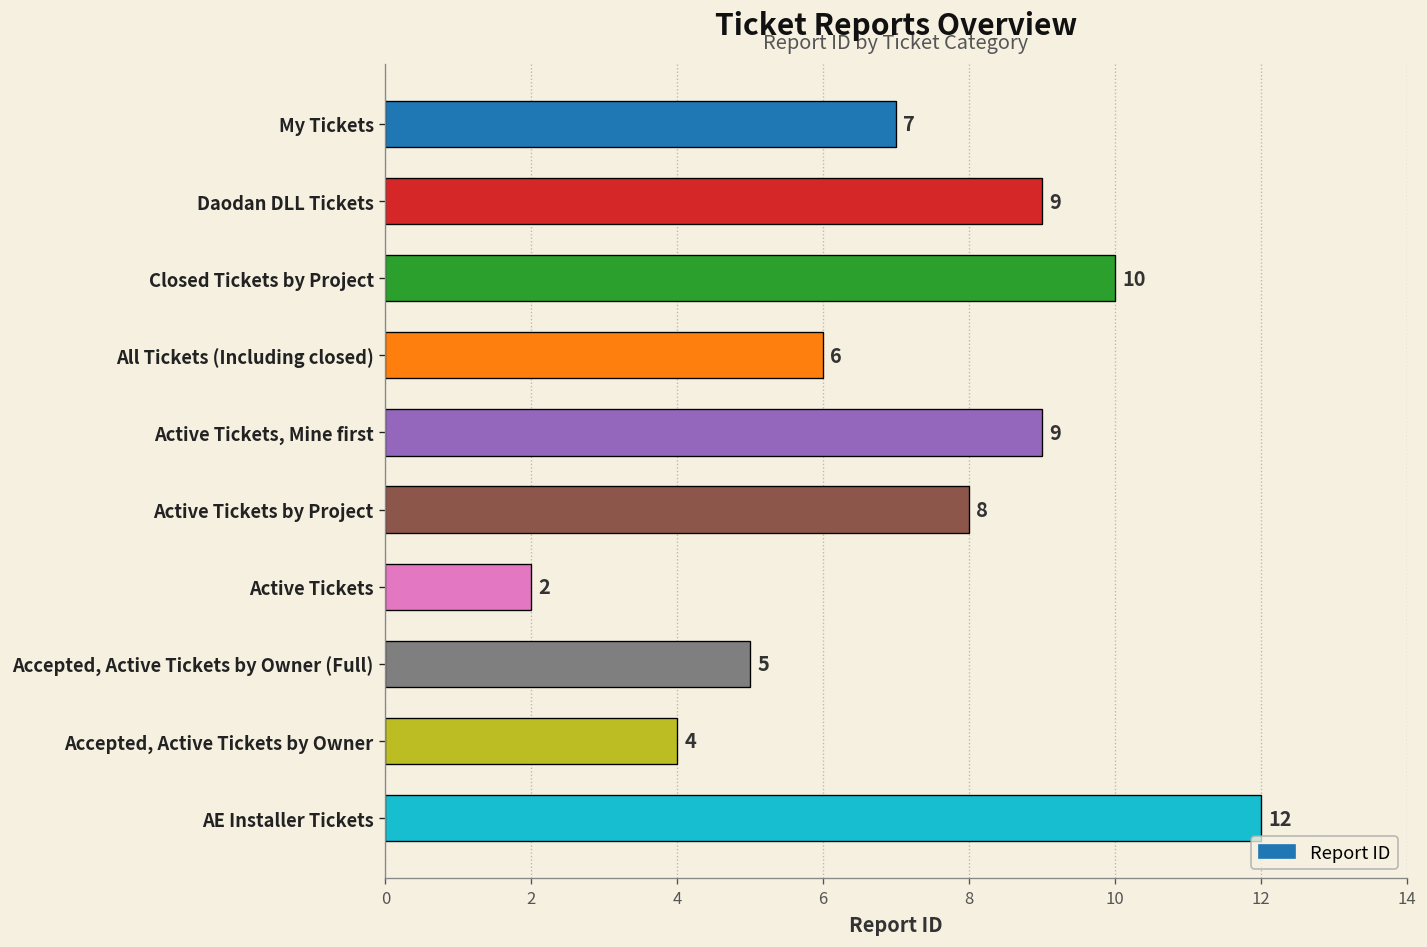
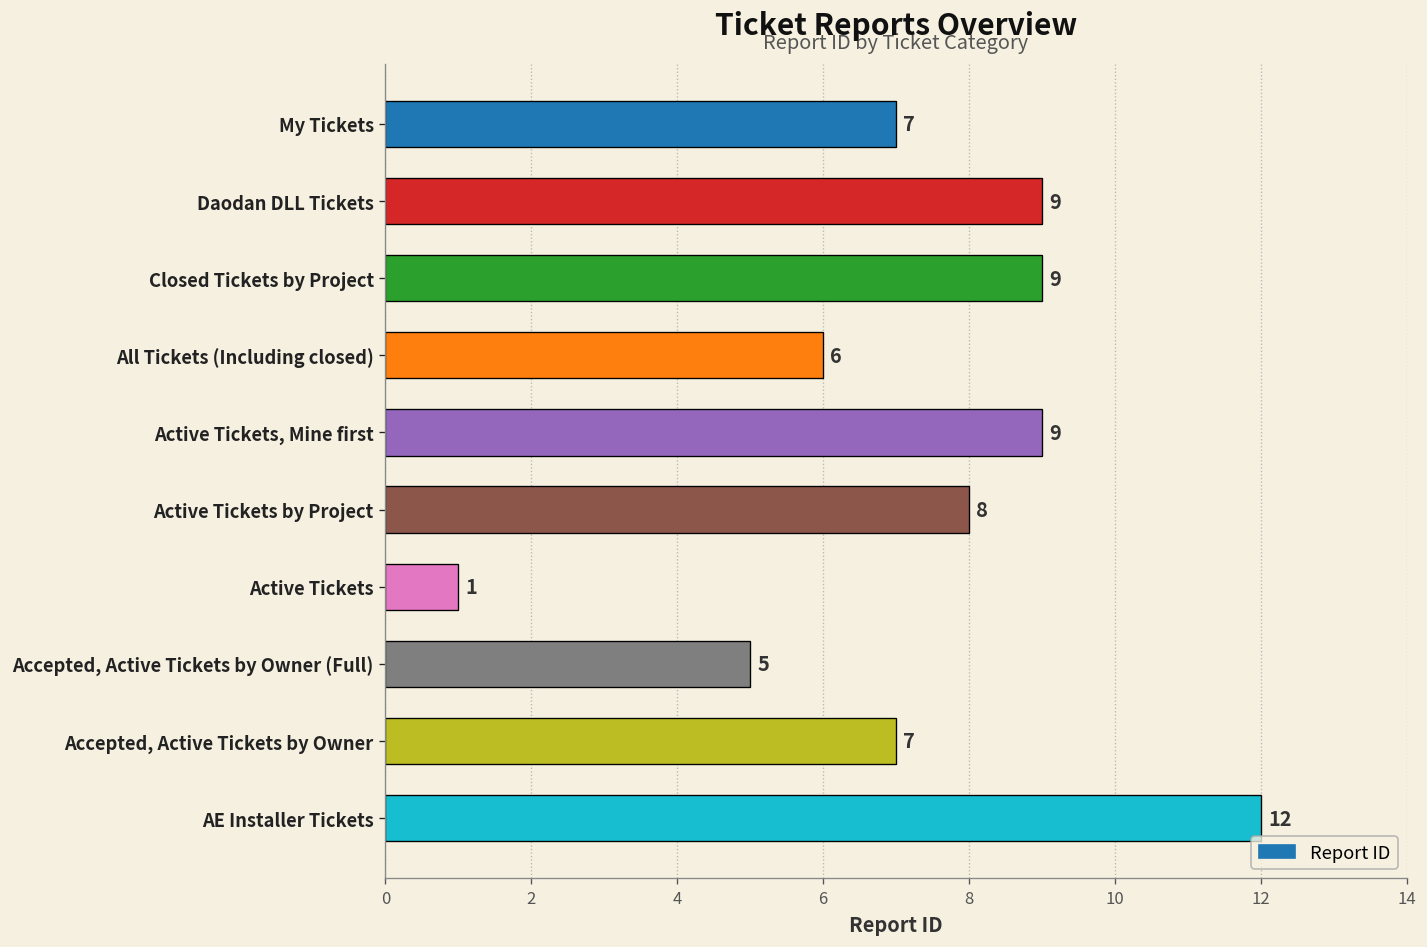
Closed Tickets by Project: 10 -> 9
Active Tickets: 2 -> 1
Accepted, Active Tickets by Owner: 4 -> 7
